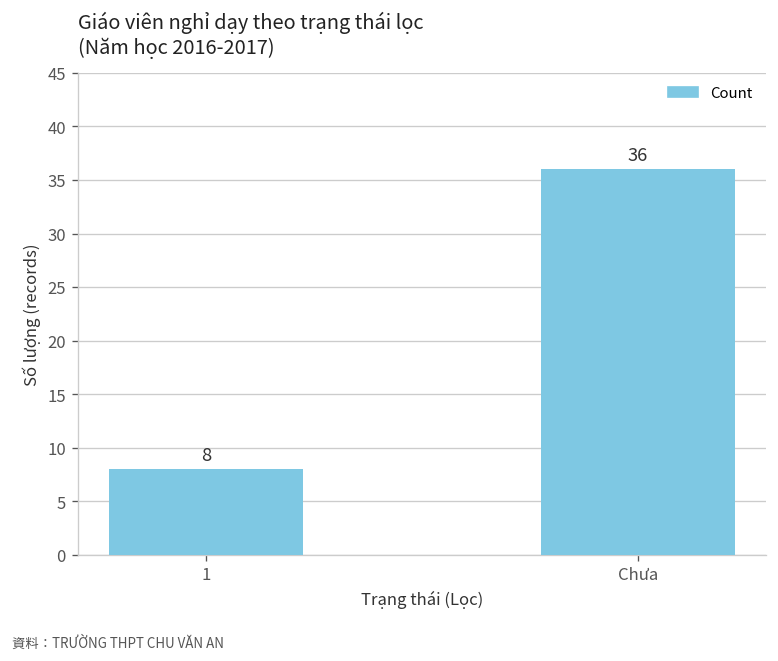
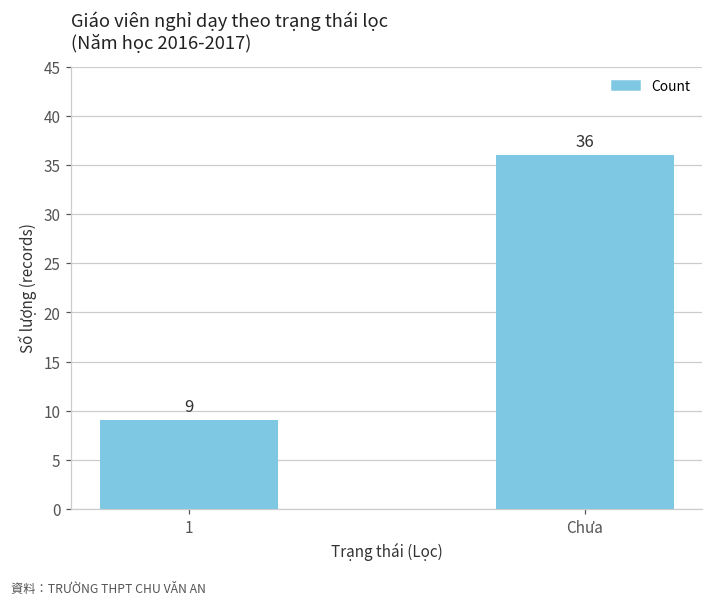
1: 8 -> 9
